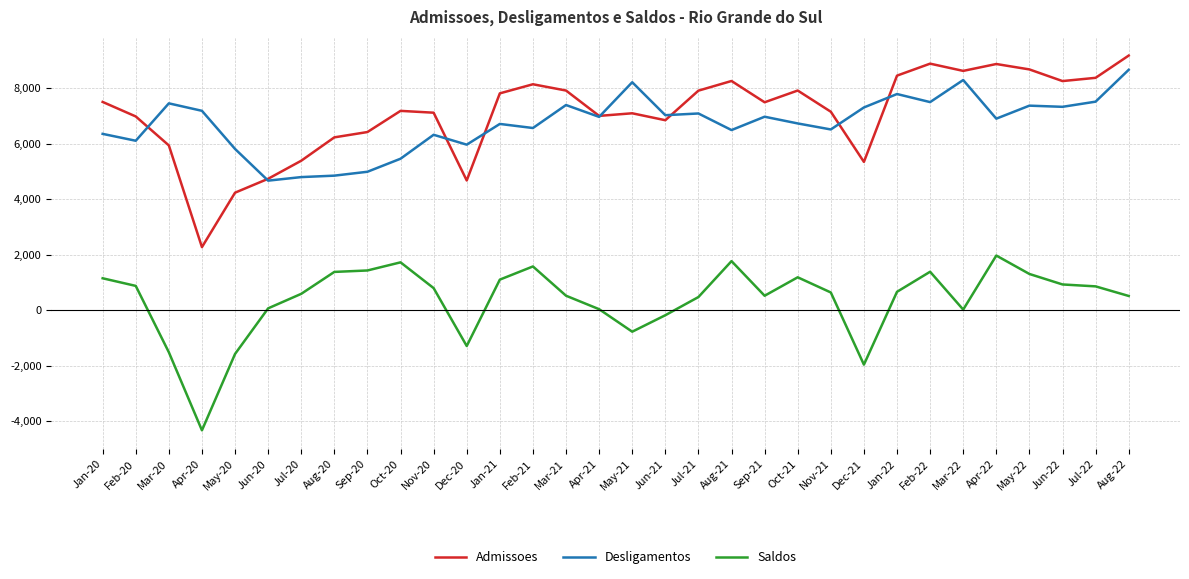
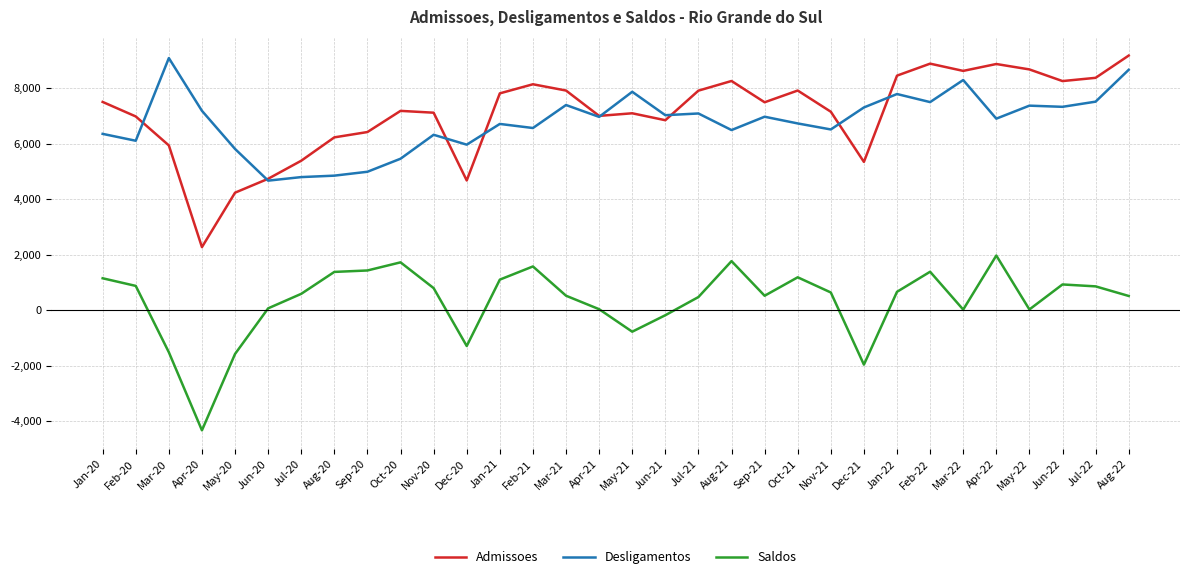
Desligamentos, Mar-20: 7,500 -> 9,100
Desligamentos, May-21: 8,200 -> 7,900
Saldos, May-22: 1,300 -> 0
